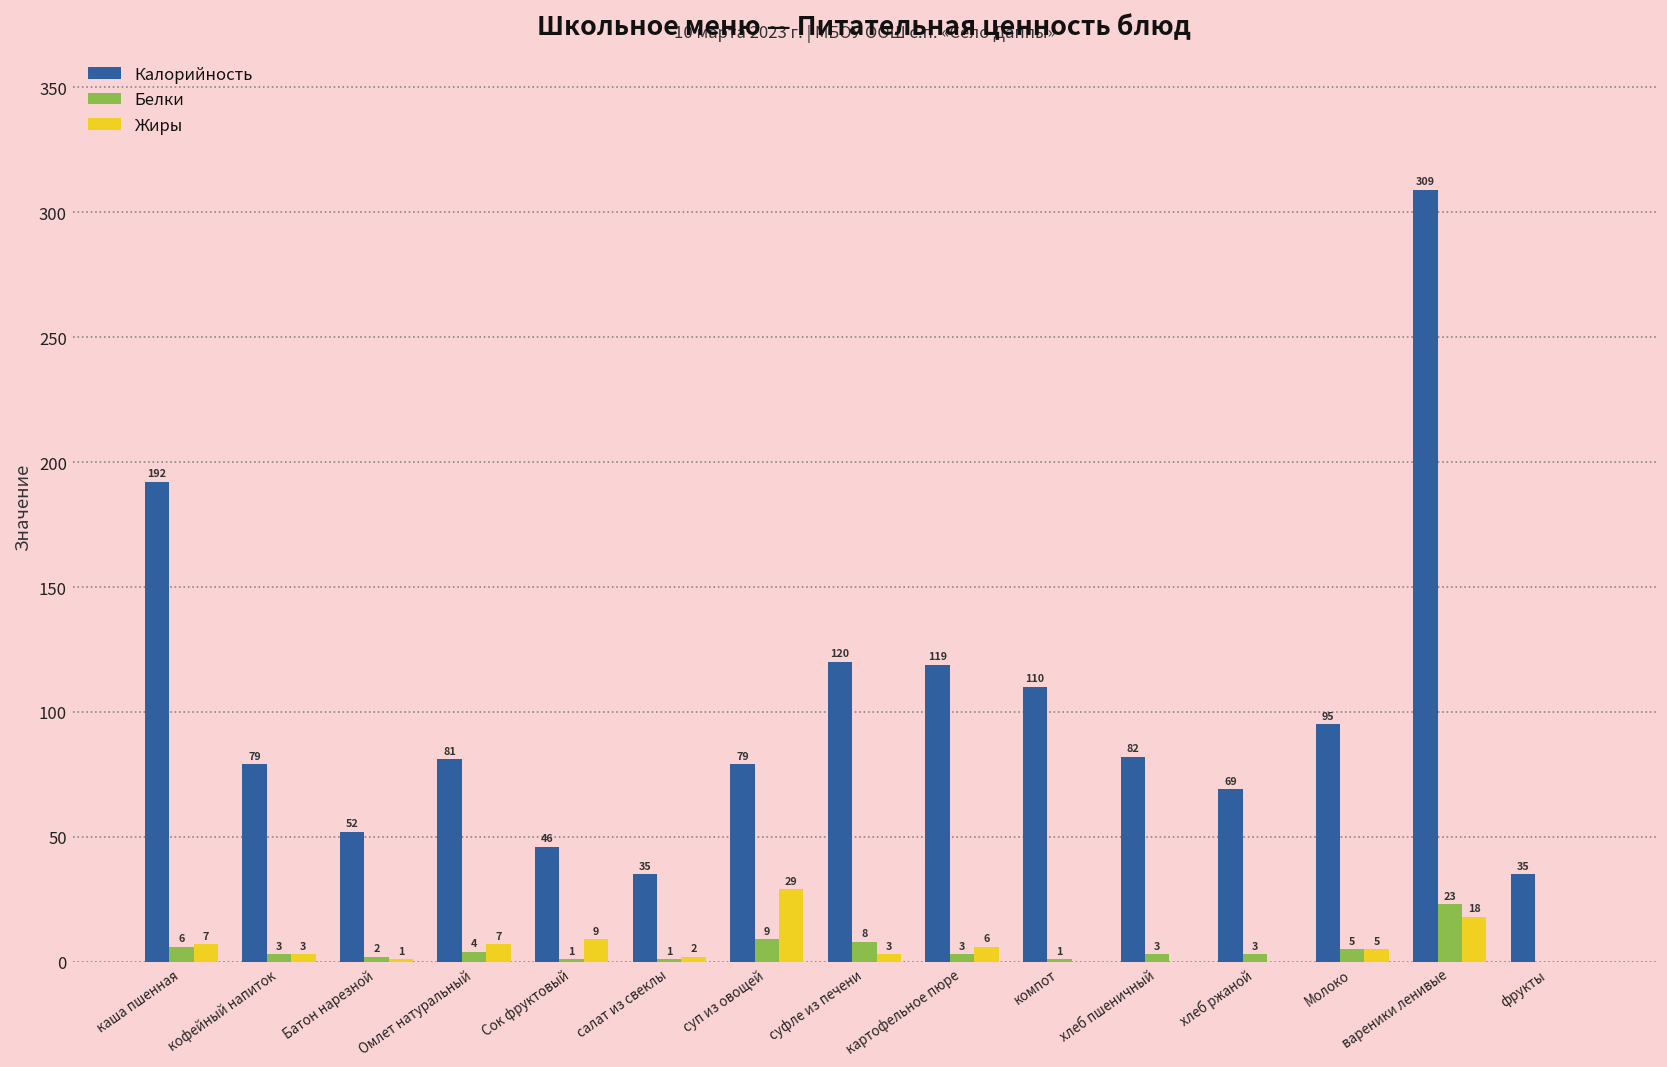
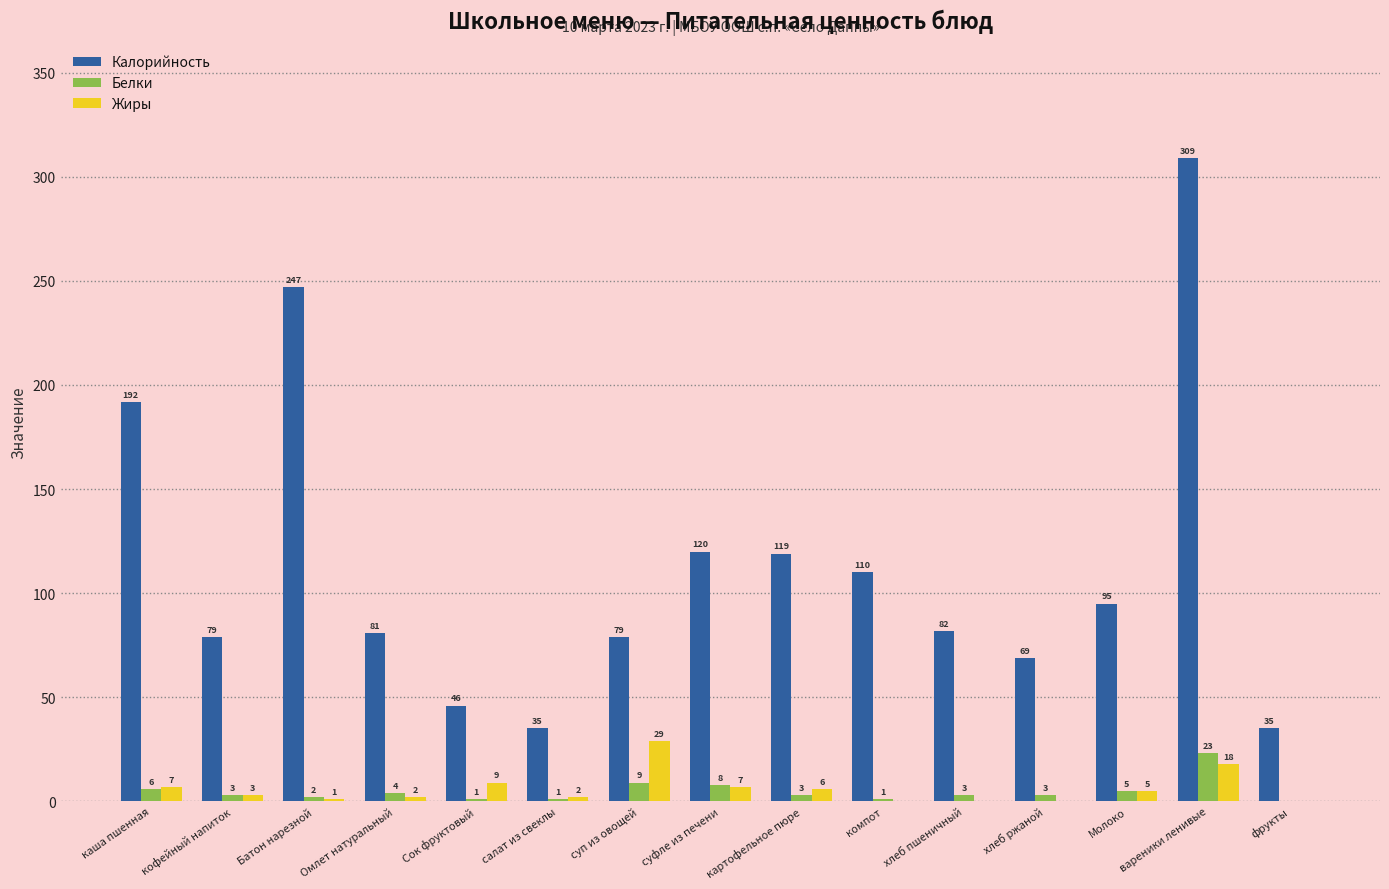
Калорийность, Батон нарезной: 52 -> 247
Жиры, Омлет натуральный: 7 -> 2
Жиры, суфле из печени: 3 -> 7
